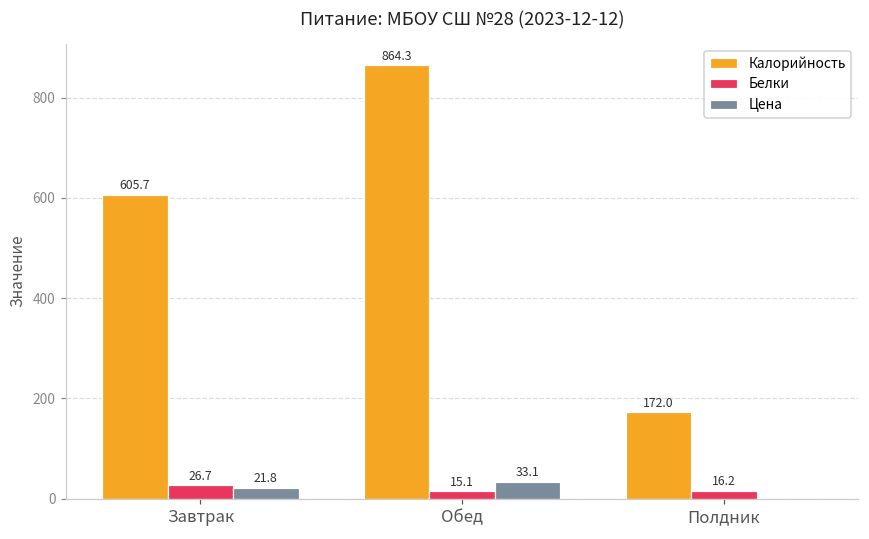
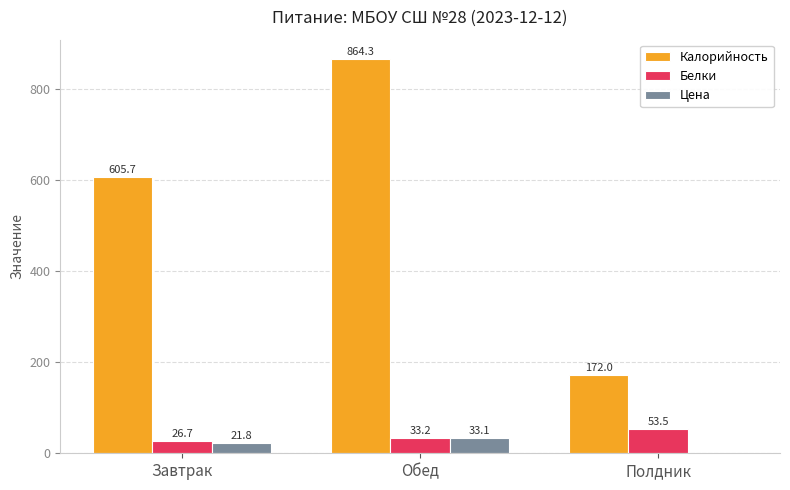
Белки, Обед: 15.1 -> 33.2
Белки, Полдник: 16.2 -> 53.5
